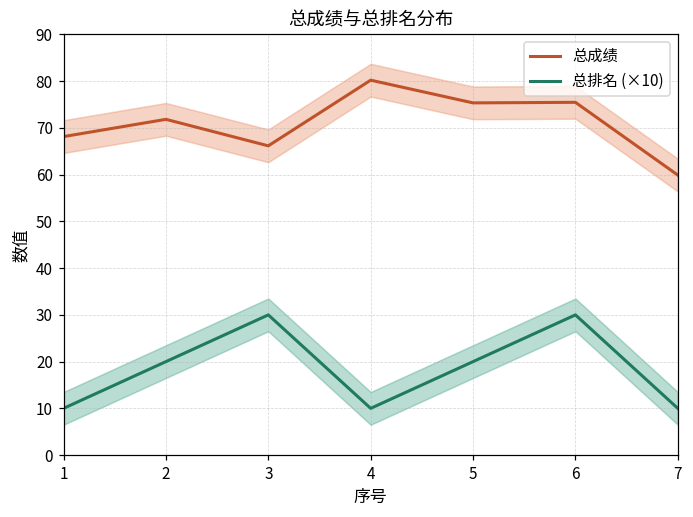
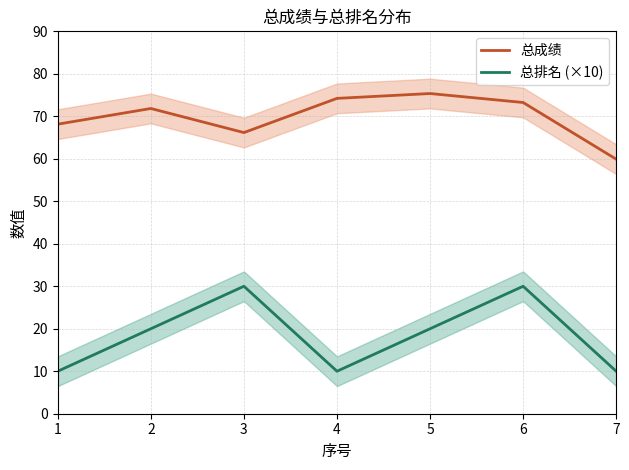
总成绩, 4: 80 -> 74
总成绩, 6: 75 -> 73
